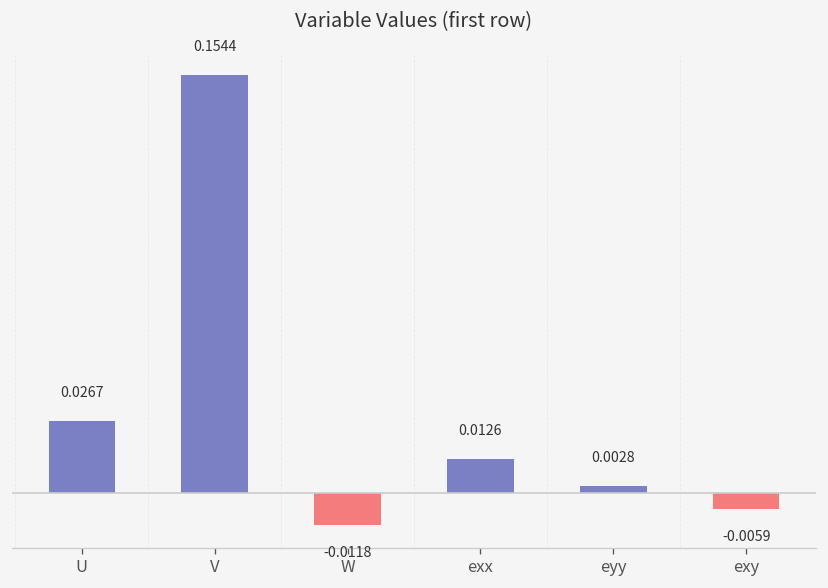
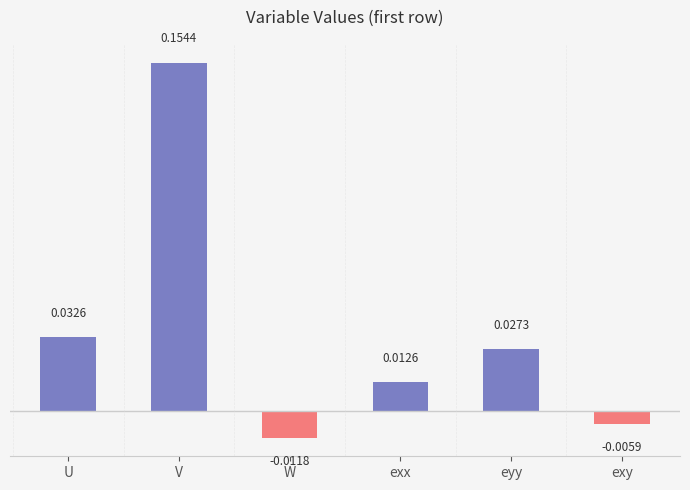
U: 0.0267 -> 0.0326
eyy: 0.0028 -> 0.0273
